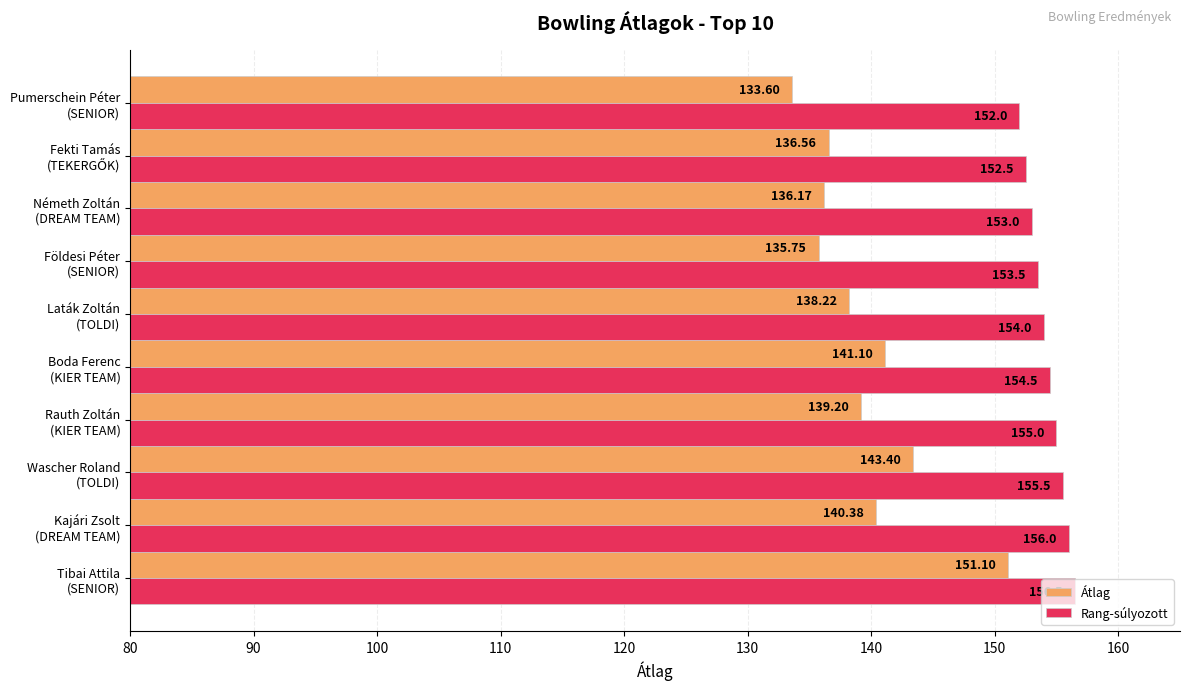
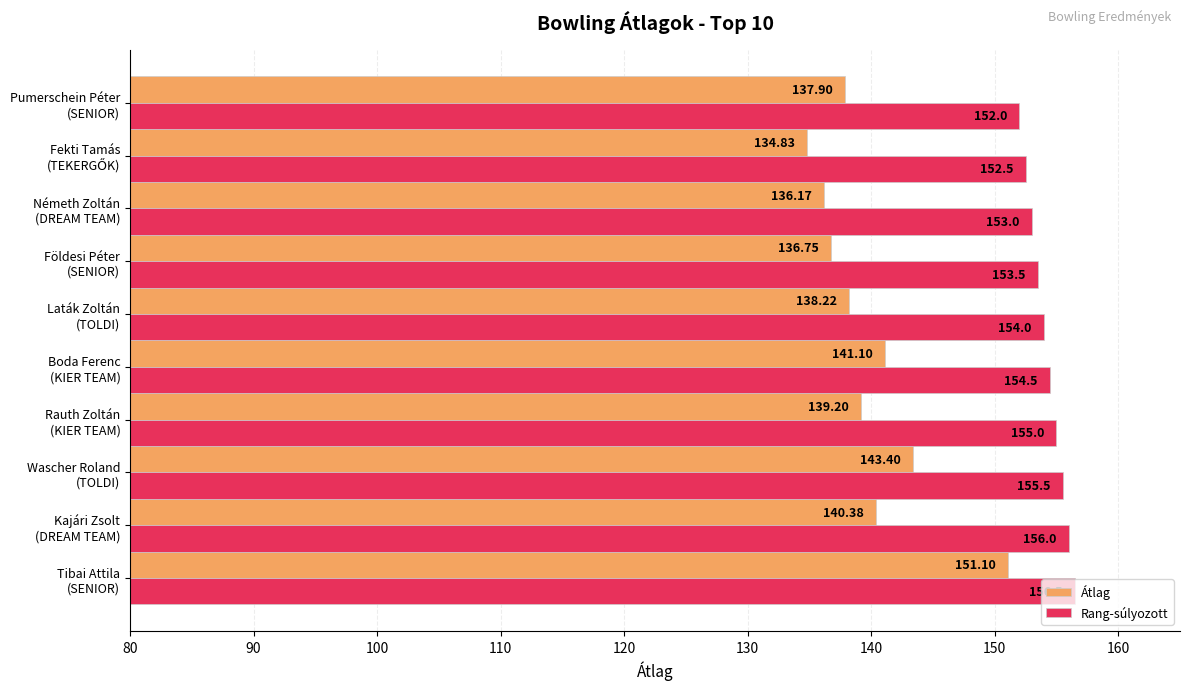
Átlag, Pumerschein Péter (SENIOR): 133.60 -> 137.90
Átlag, Fekti Tamás (TEKERGŐK): 136.56 -> 134.83
Átlag, Földesi Péter (SENIOR): 135.75 -> 136.75
